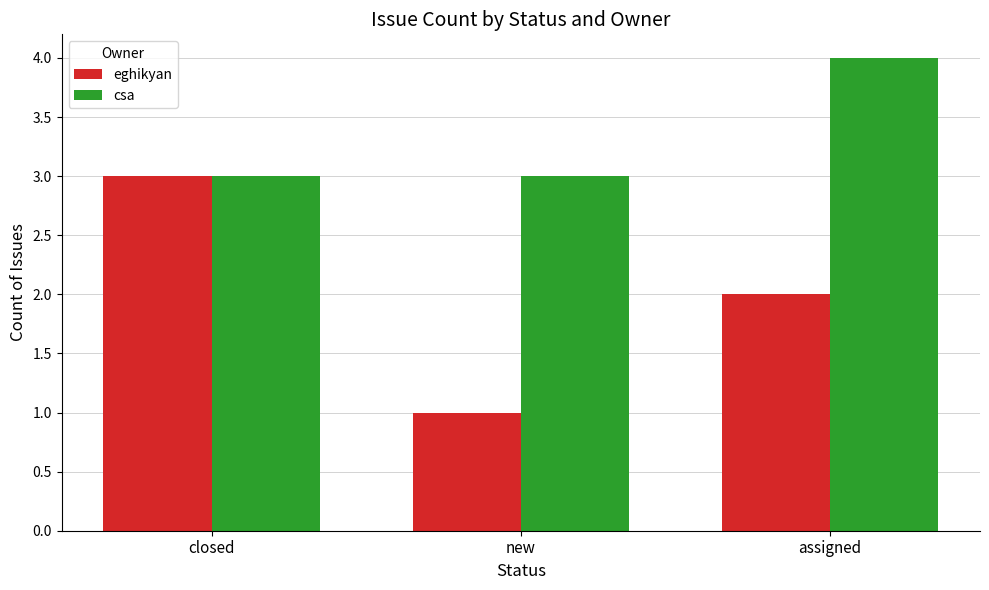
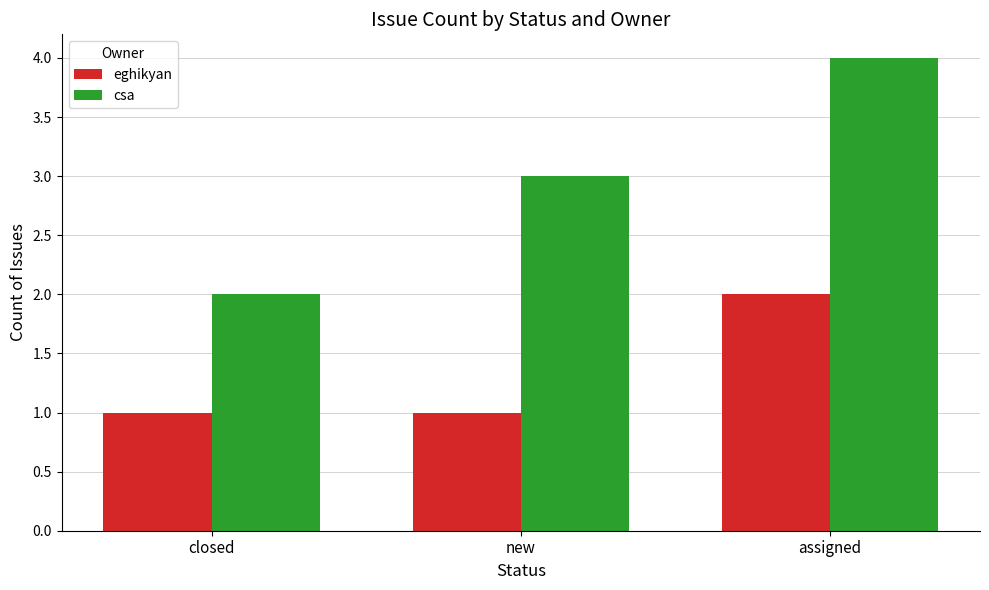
eghikyan, closed: 3 -> 1
csa, closed: 3 -> 2
